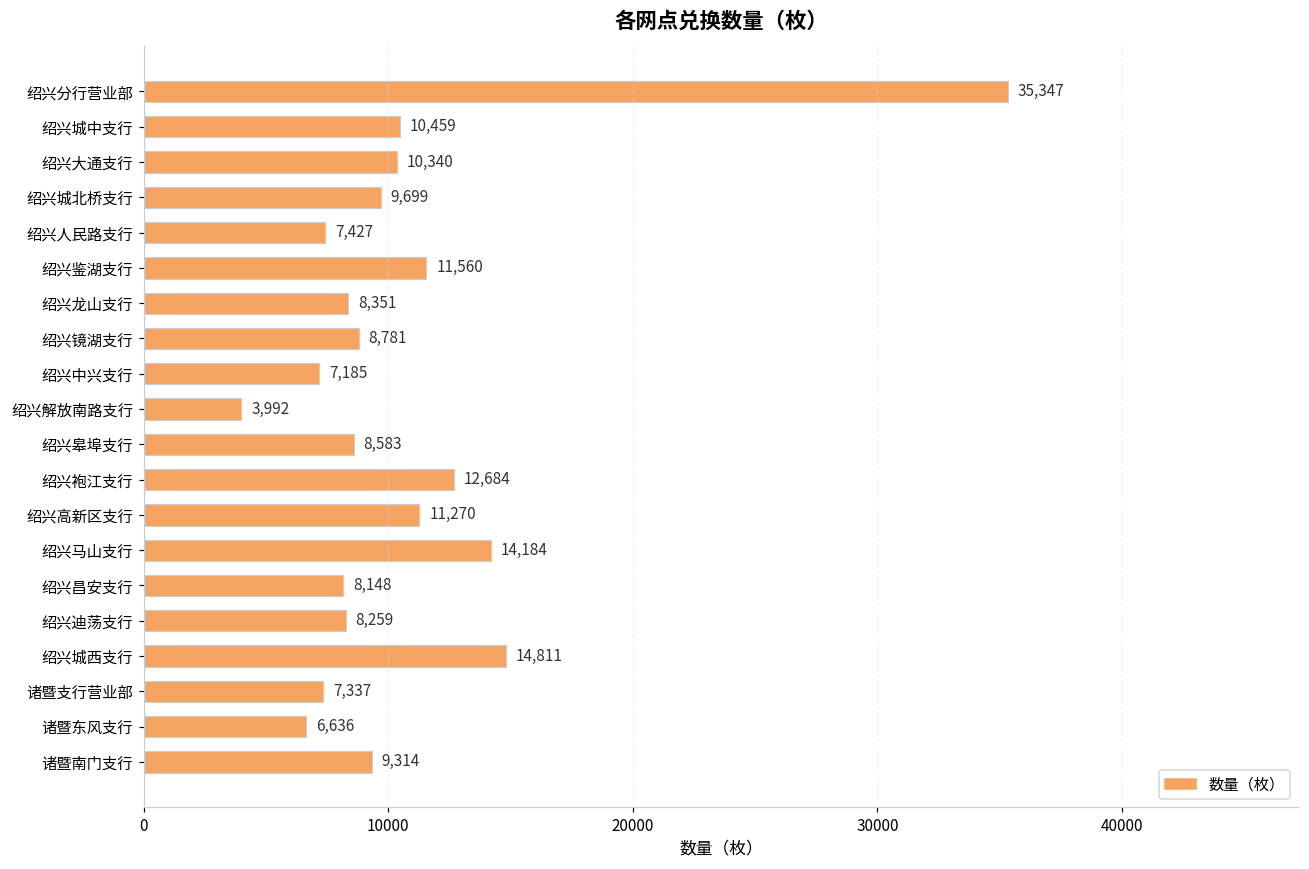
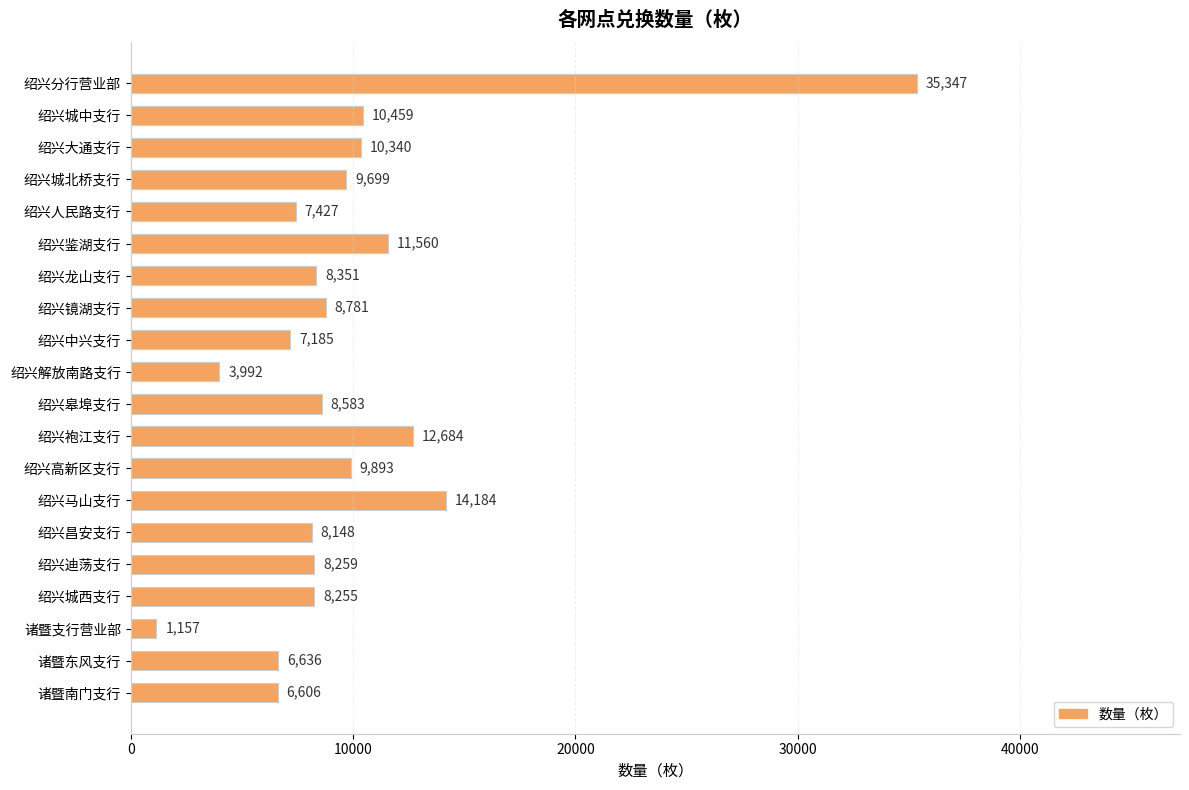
绍兴高新区支行: 11,270 -> 9,893
绍兴城西支行: 14,811 -> 8,255
诸暨支行营业部: 7,337 -> 1,157
诸暨南门支行: 9,314 -> 6,606
